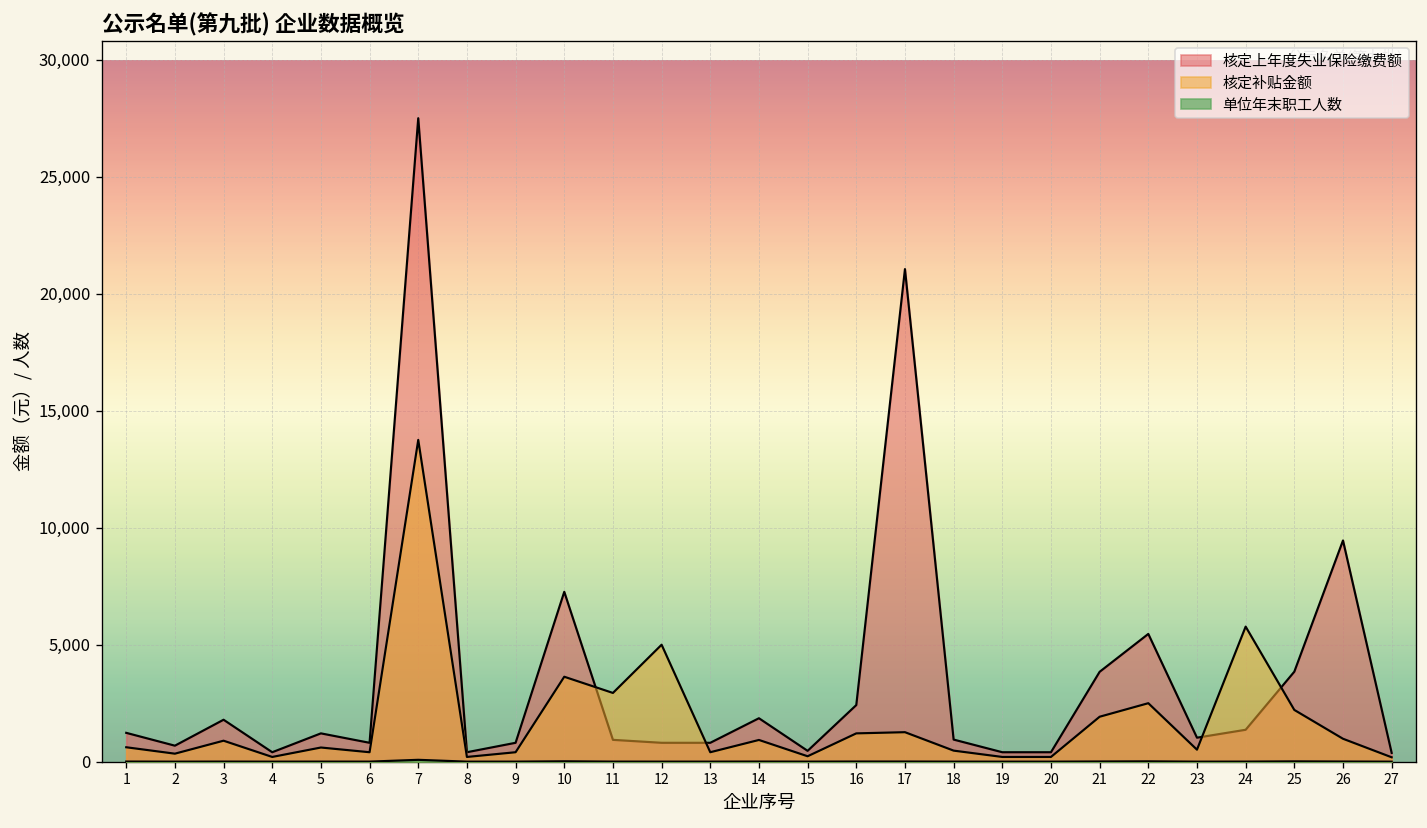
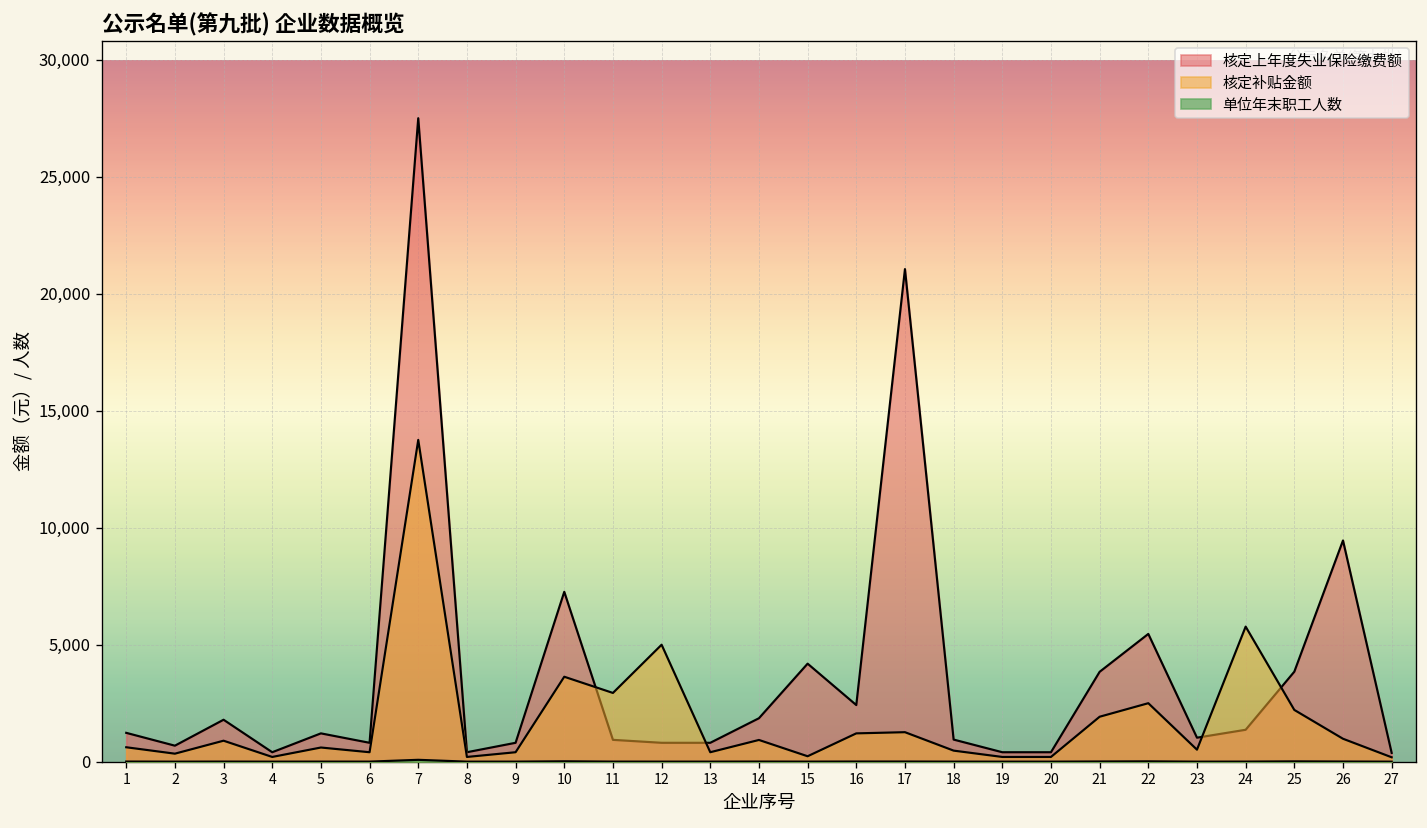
核定上年度失业保险缴费额, 15: 500 -> 4,200
